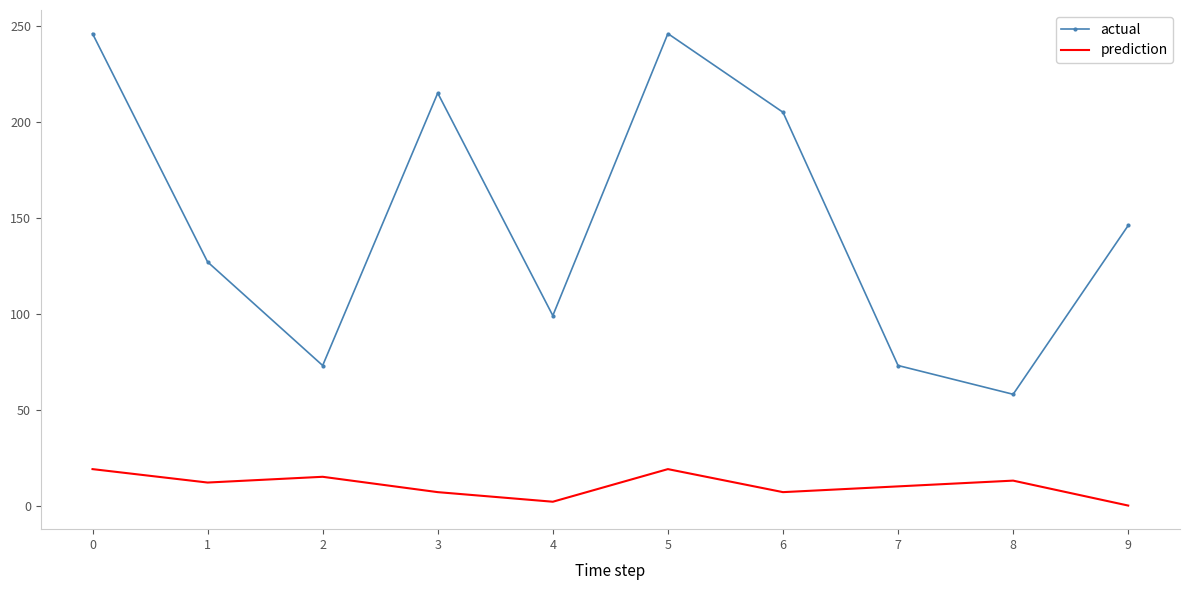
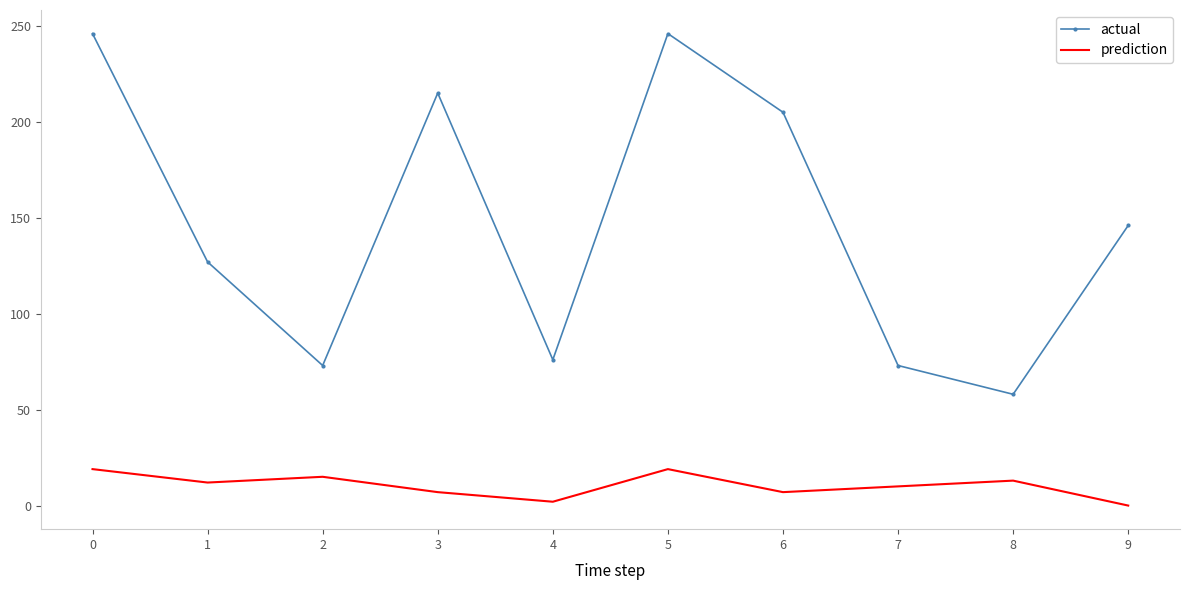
actual, 4: 99 -> 76
